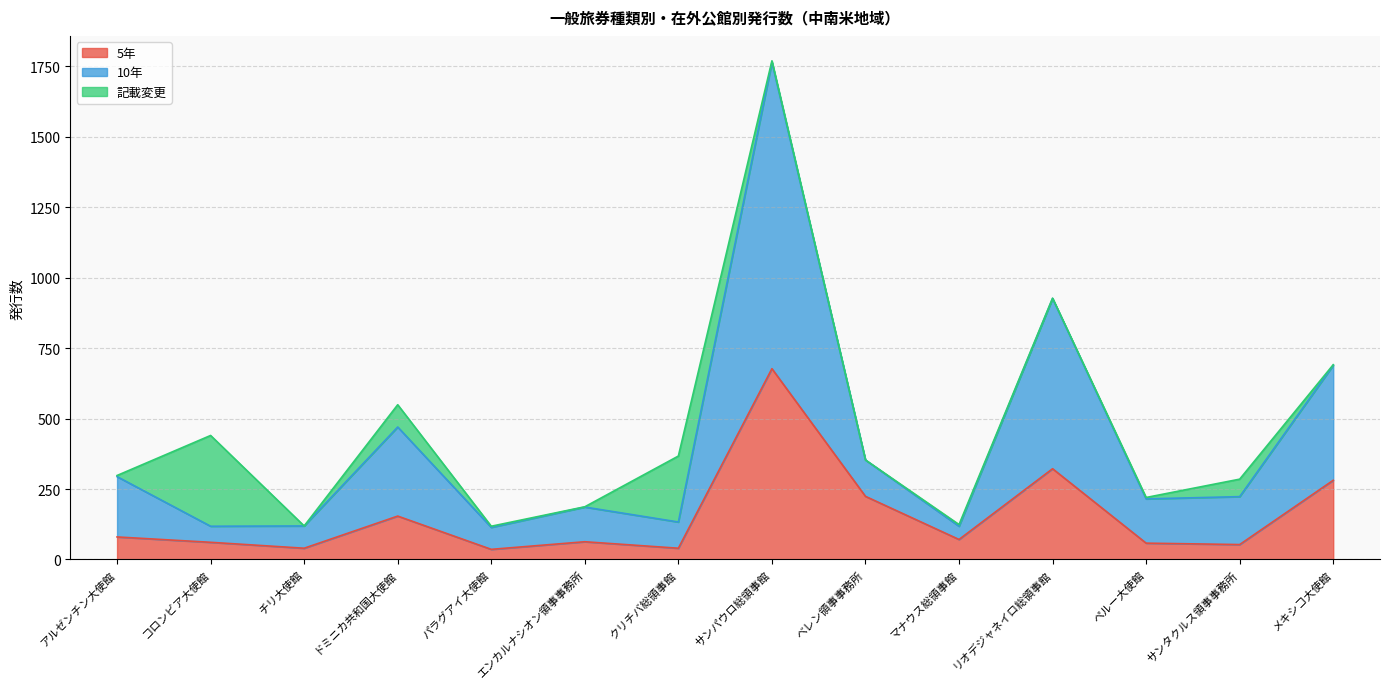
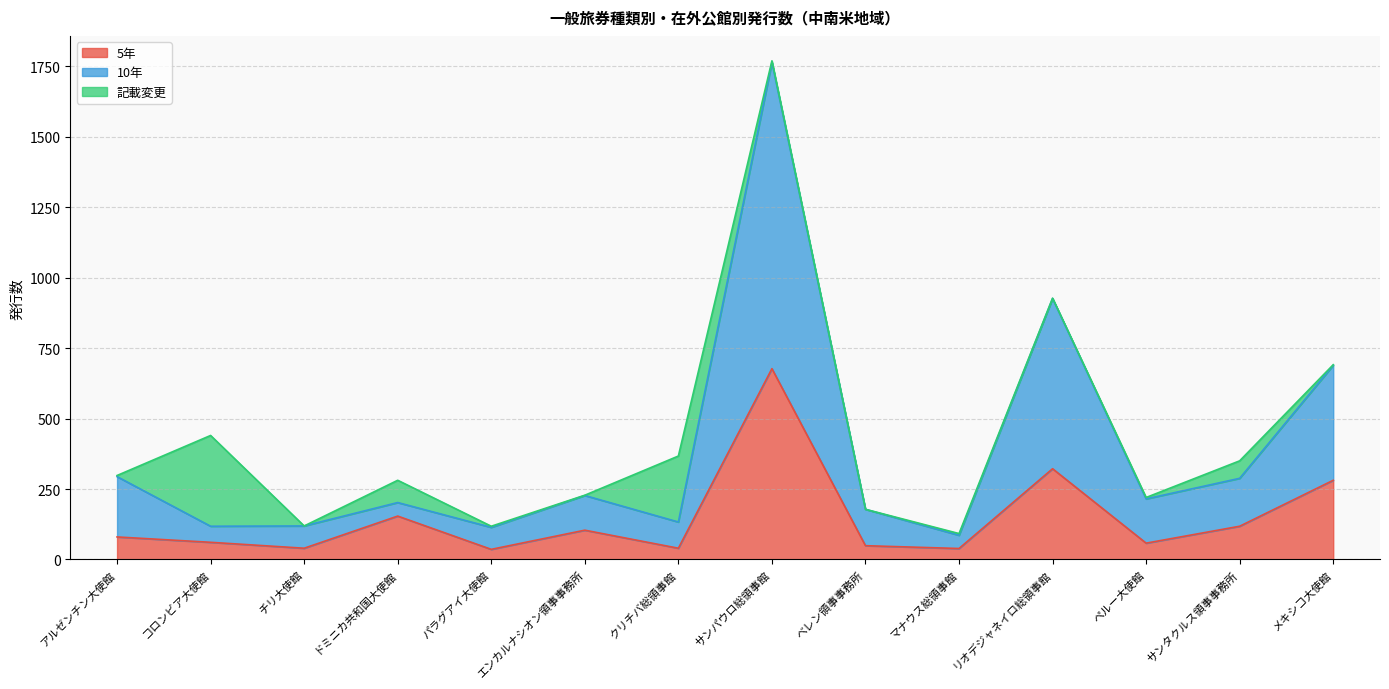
10年, ドミニカ共和国大使館: 320 -> 50
5年, エンカルナシオン領事事務所: 60 -> 100
5年, ベレン領事事務所: 220 -> 50
5年, マナウス総領事館: 70 -> 40
5年, サンタクルス領事事務所: 50 -> 120
